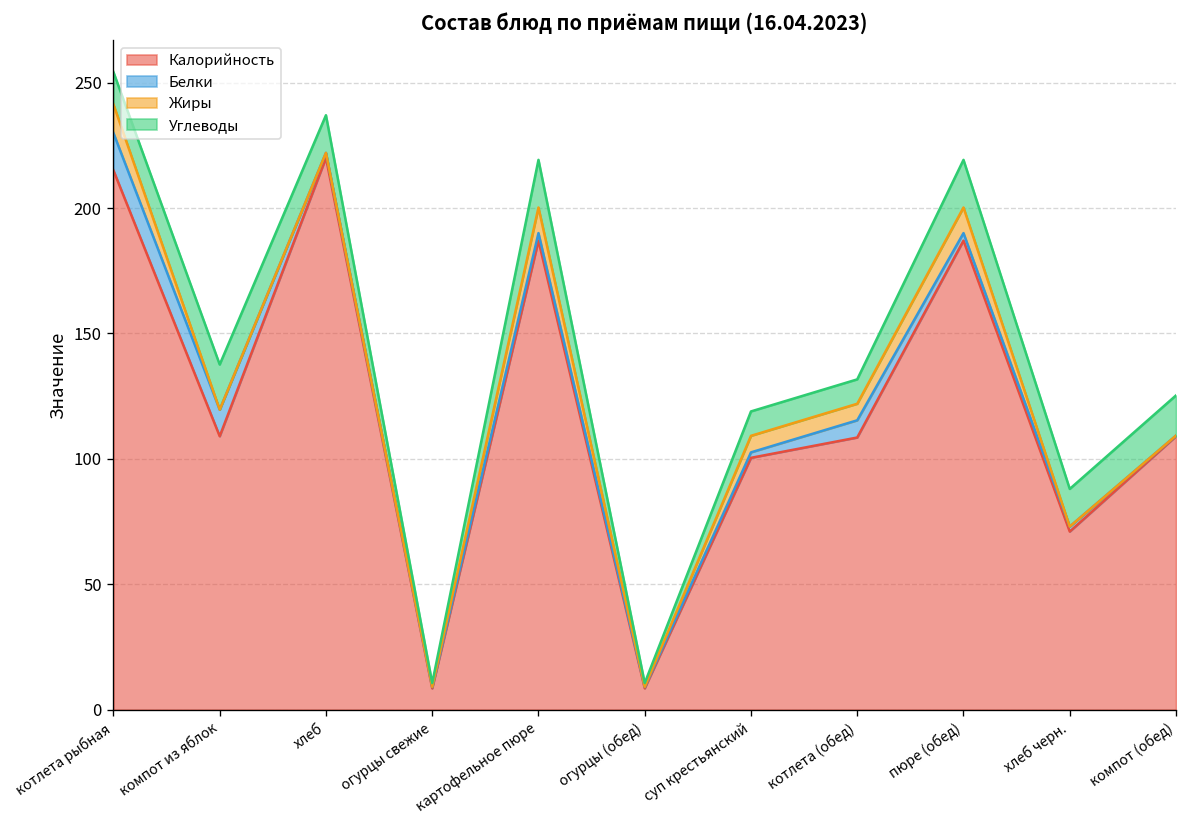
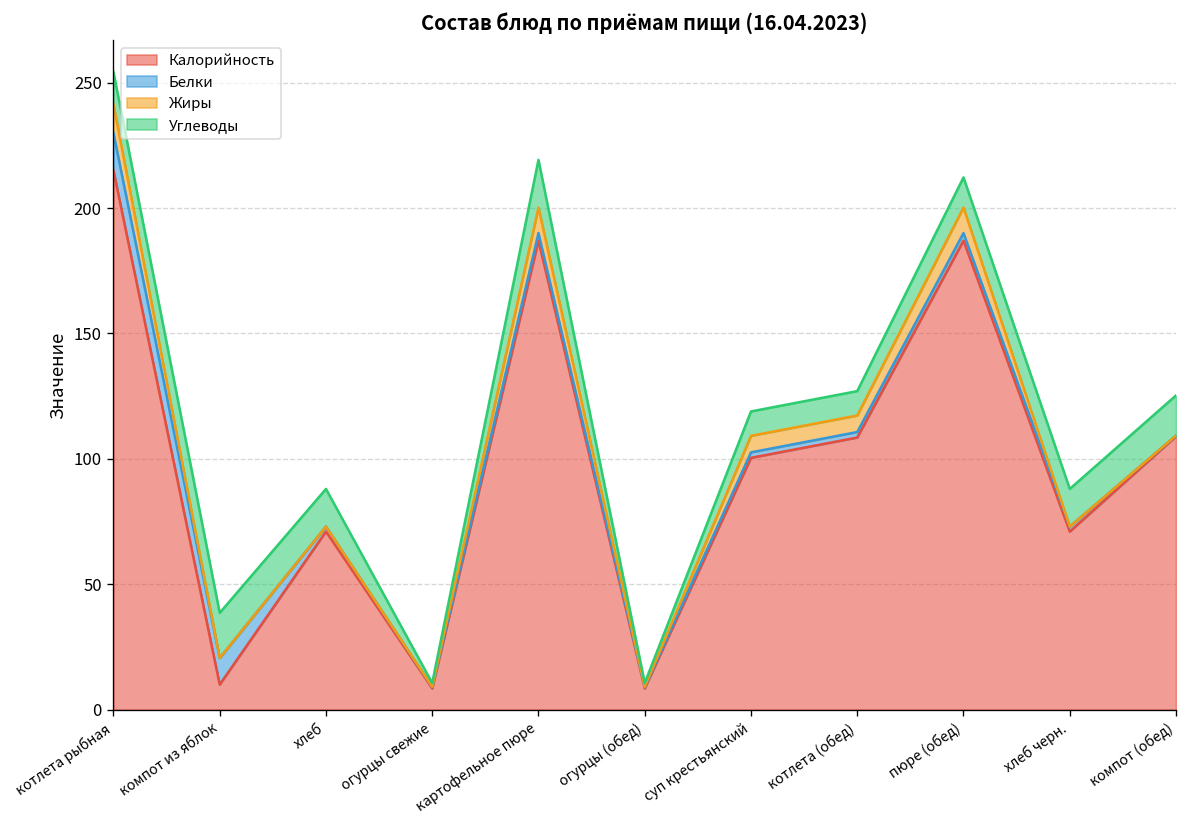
Калорийность, компот из яблок: 109 -> 10
Калорийность, хлеб: 220 -> 71
Белки, котлета (обед): 7 -> 2
Углеводы, пюре (обед): 19 -> 12
